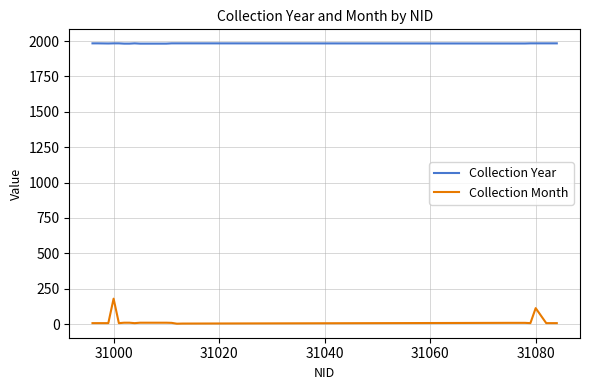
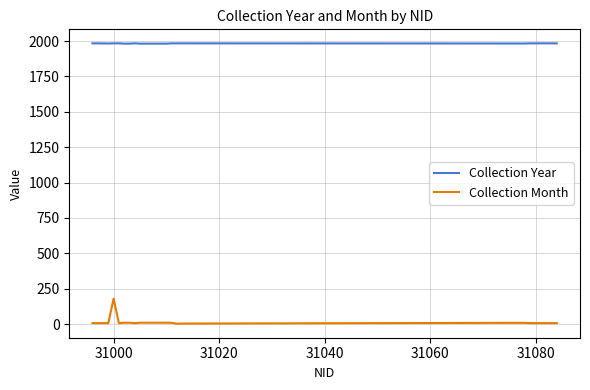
Collection Month, 31080: 110 -> 10
